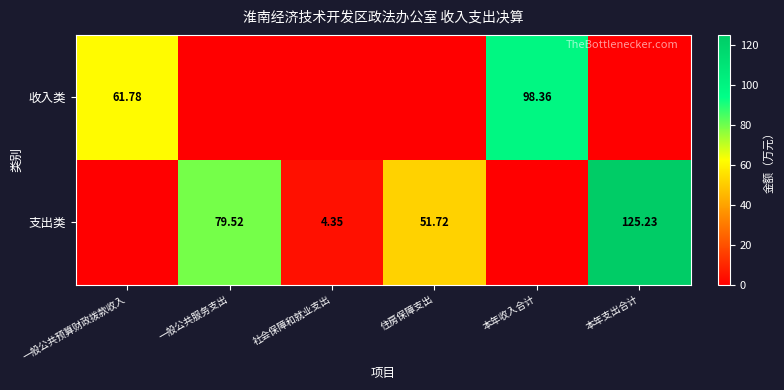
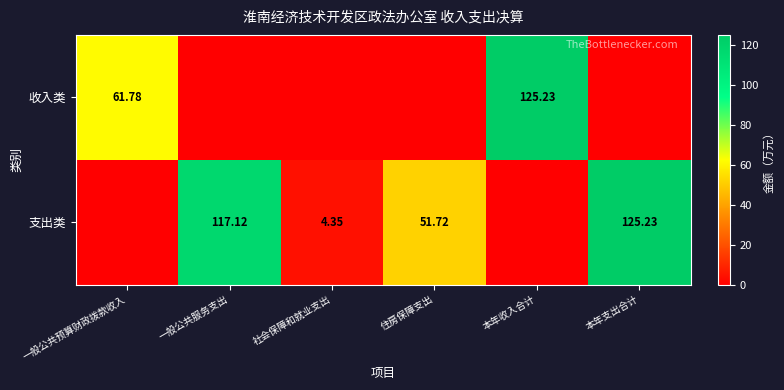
收入类, 本年收入合计: 98.36 -> 125.23
支出类, 一般公共服务支出: 79.52 -> 117.12
